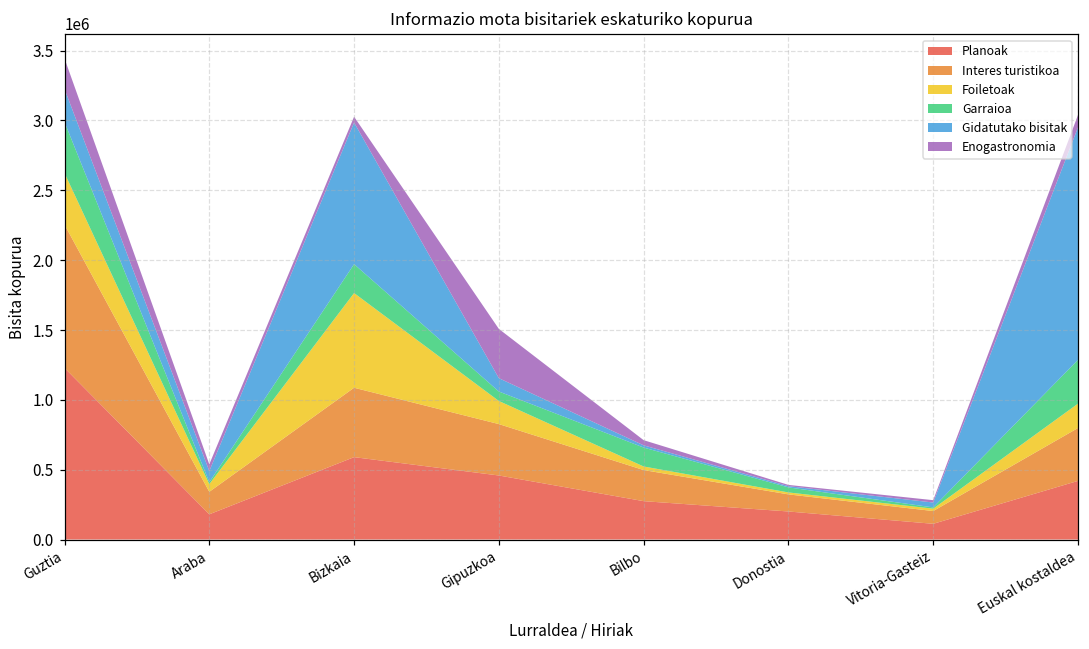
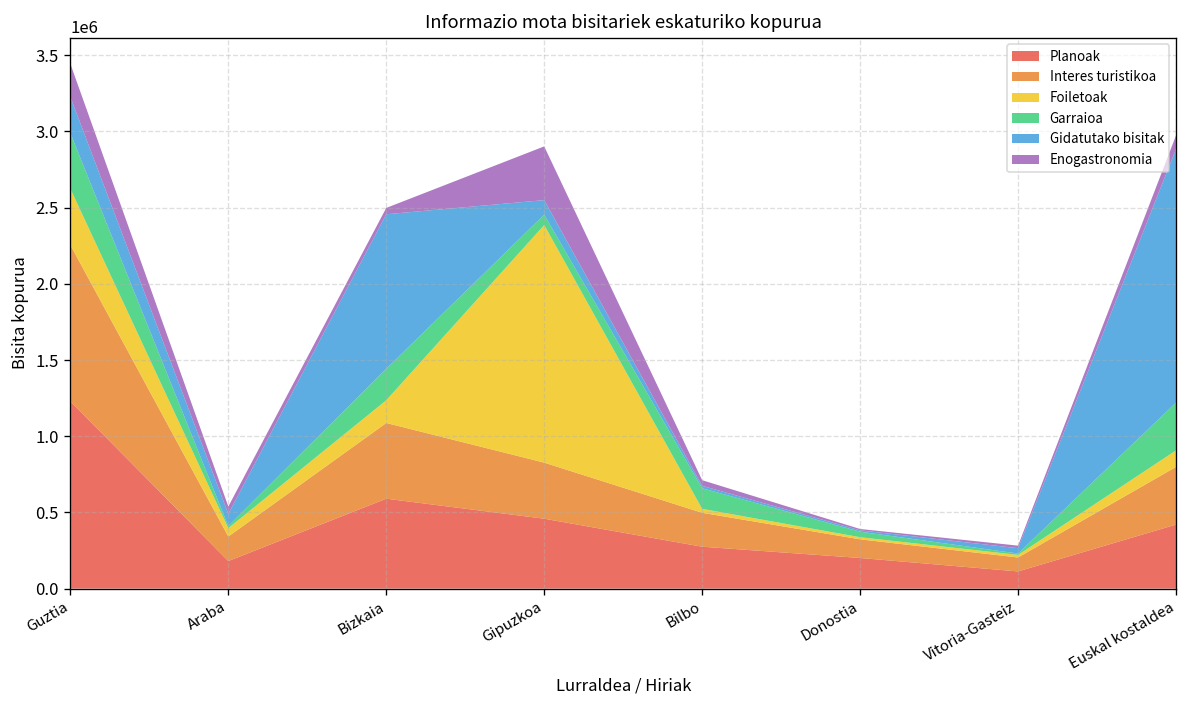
Foiletoak, Bizkaia: 680000 -> 150000
Foiletoak, Gipuzkoa: 170000 -> 1560000
Foiletoak, Euskal kostaldea: 170000 -> 110000
